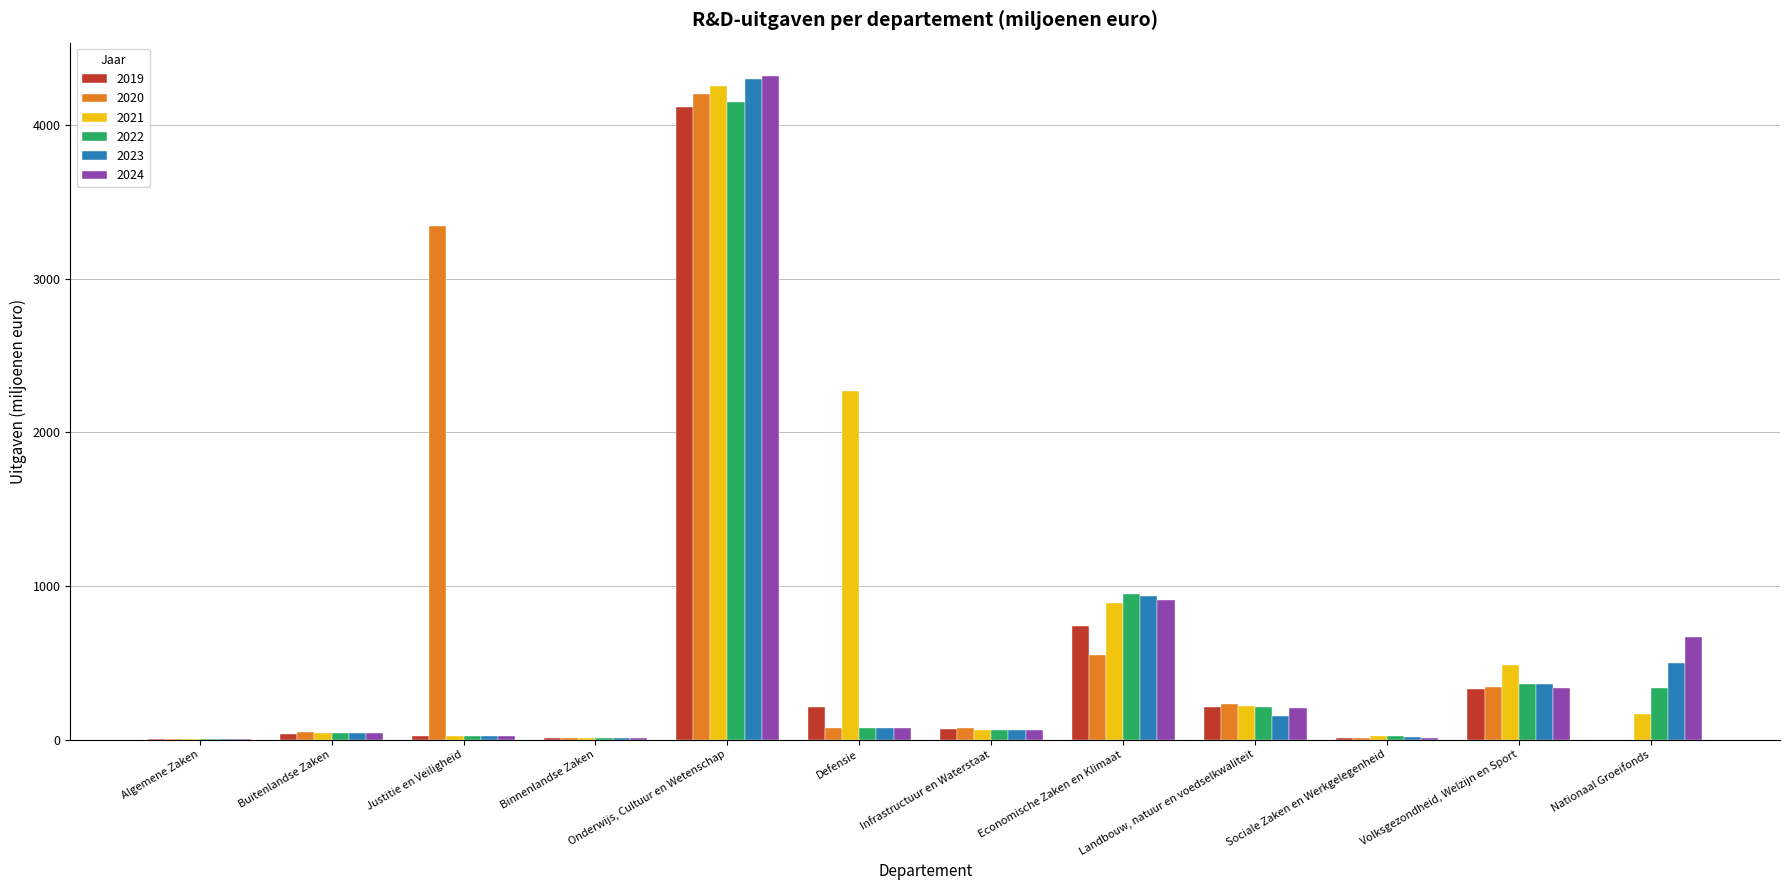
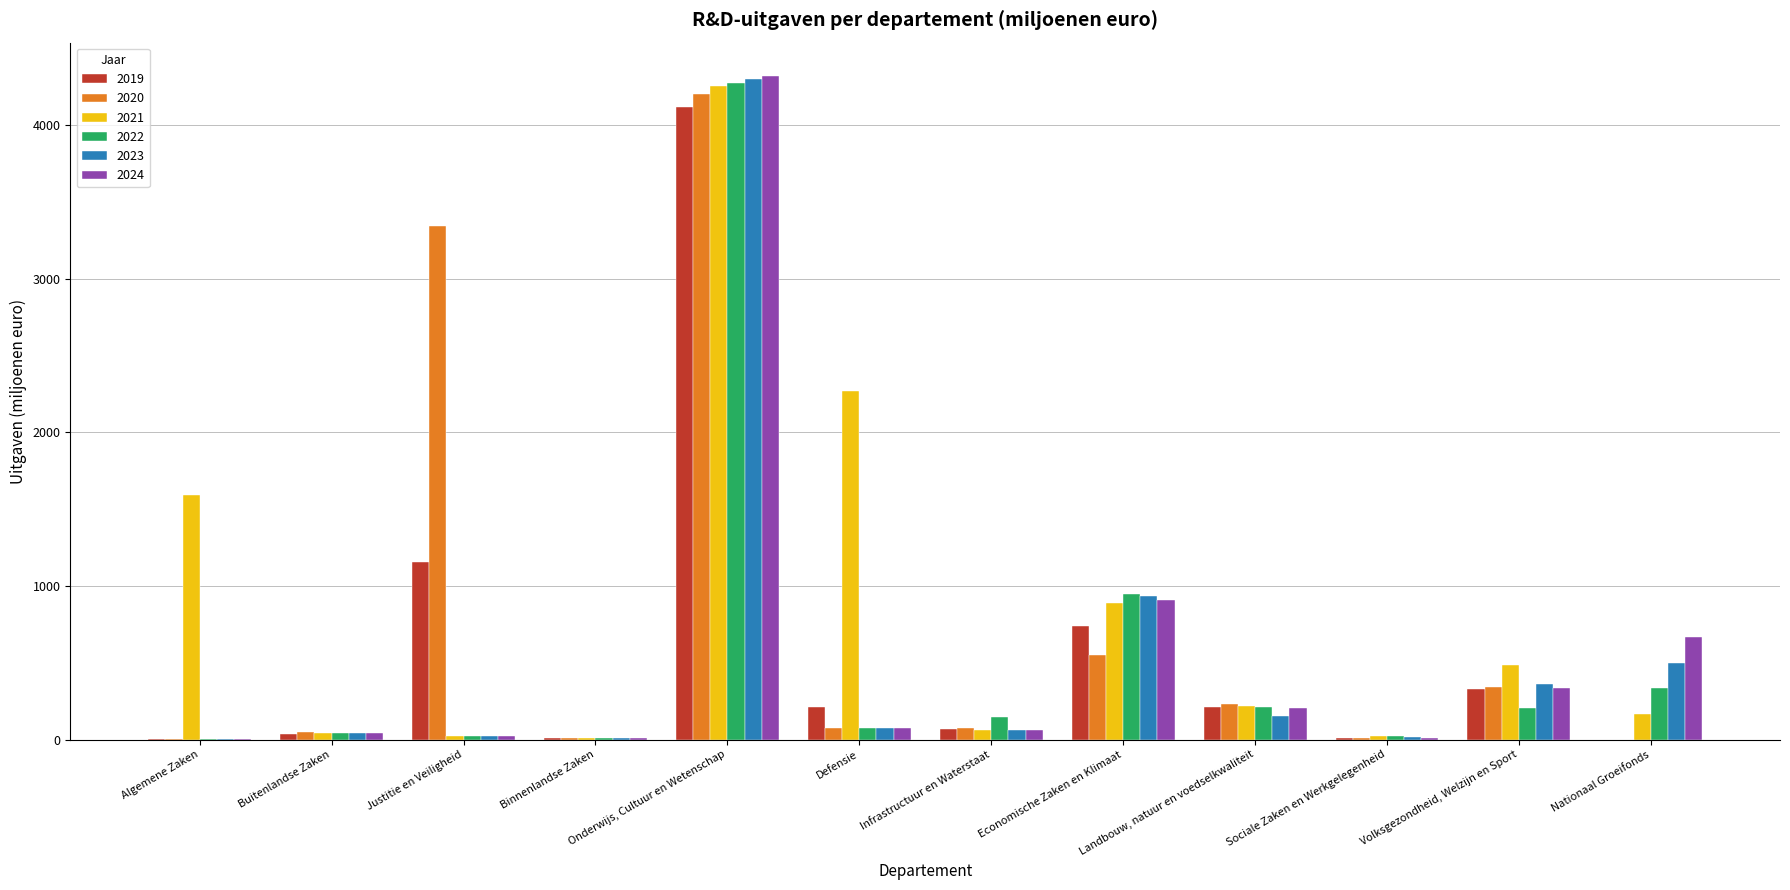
2021, Algemene Zaken: 0 -> 1590
2019, Justitie en Veiligheid: 20 -> 1150
2022, Onderwijs, Cultuur en Wetenschap: 4150 -> 4280
2022, Infrastructuur en Waterstaat: 60 -> 150
2022, Volksgezondheid, Welzijn en Sport: 360 -> 200
